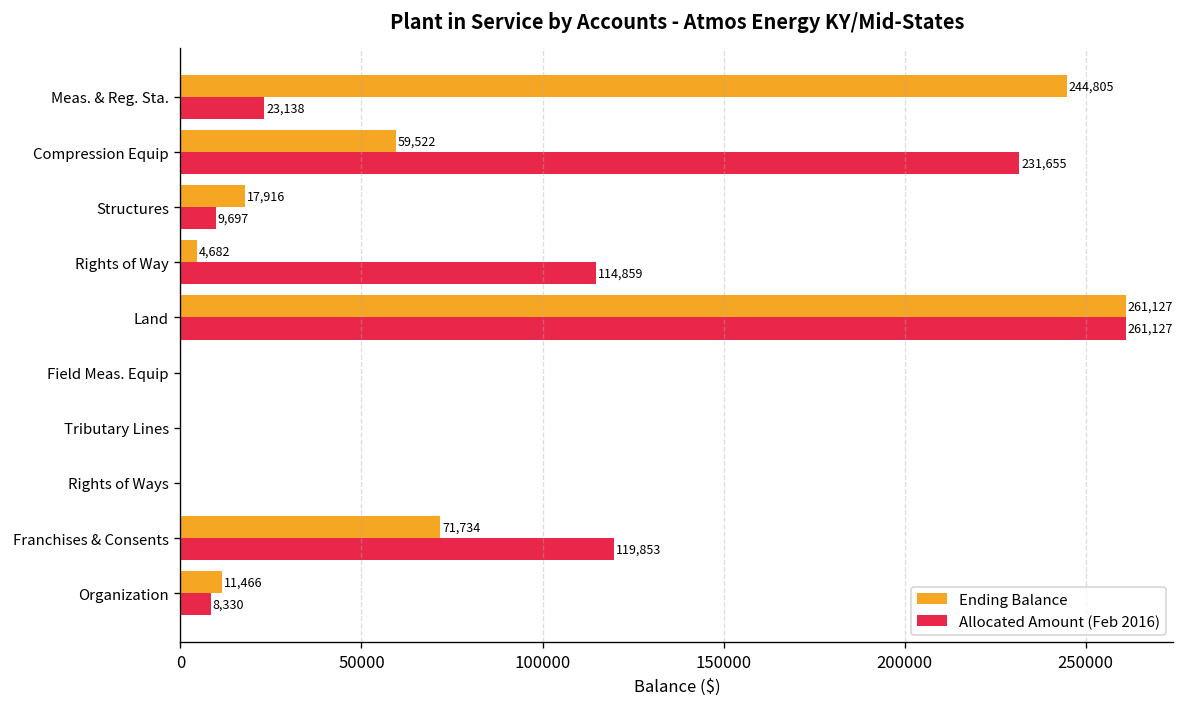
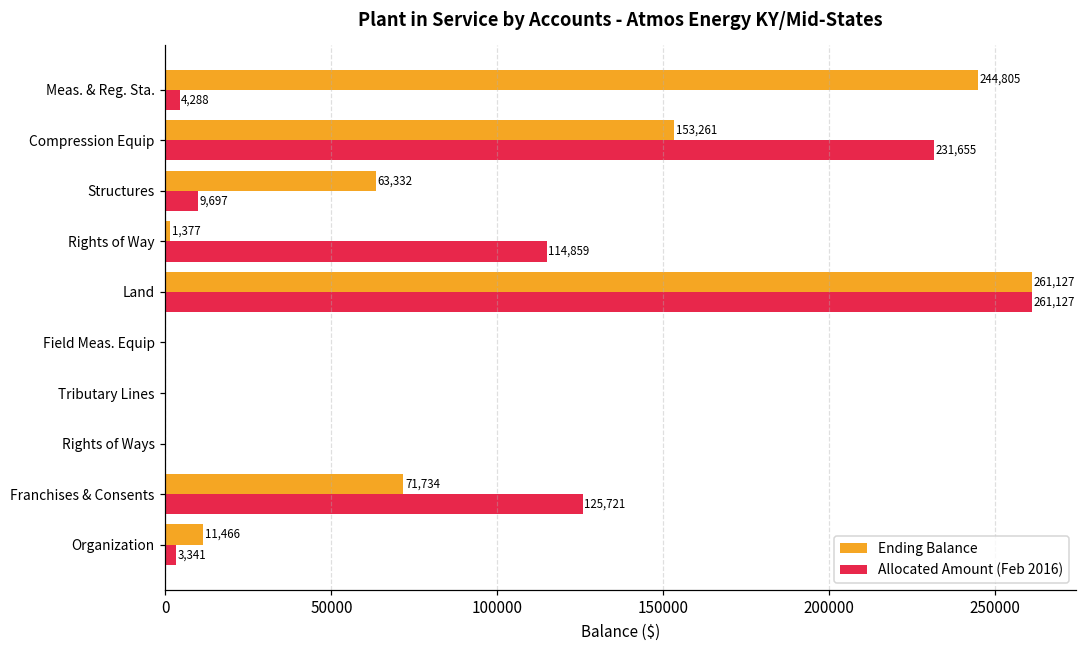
Allocated Amount (Feb 2016), Meas. & Reg. Sta.: 23,138 -> 4,288
Ending Balance, Compression Equip: 59,522 -> 153,261
Ending Balance, Structures: 17,916 -> 63,332
Ending Balance, Rights of Way: 4,682 -> 1,377
Allocated Amount (Feb 2016), Franchises & Consents: 119,853 -> 125,721
Allocated Amount (Feb 2016), Organization: 8,330 -> 3,341
